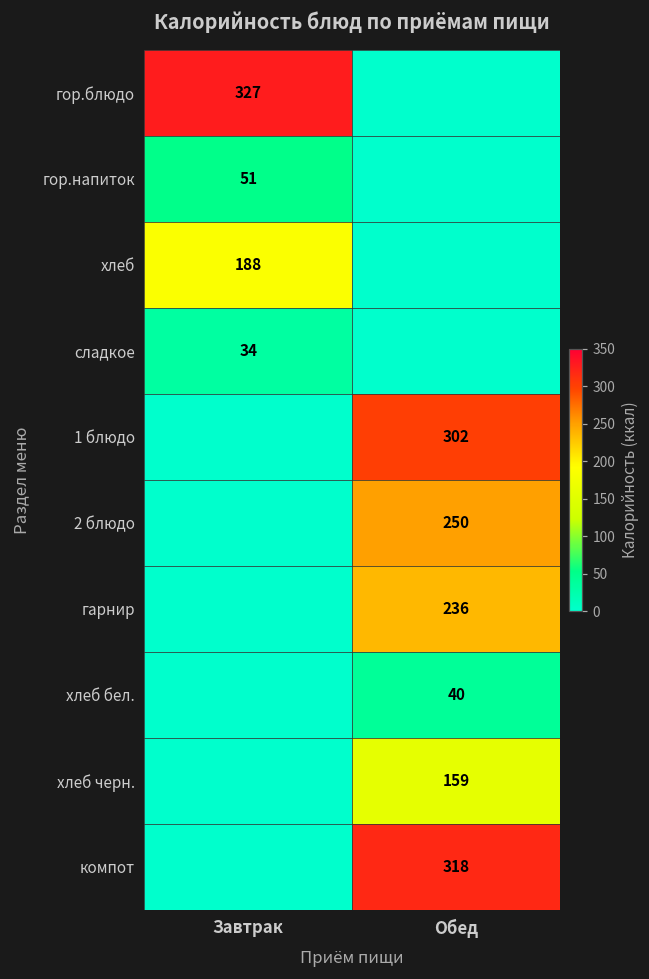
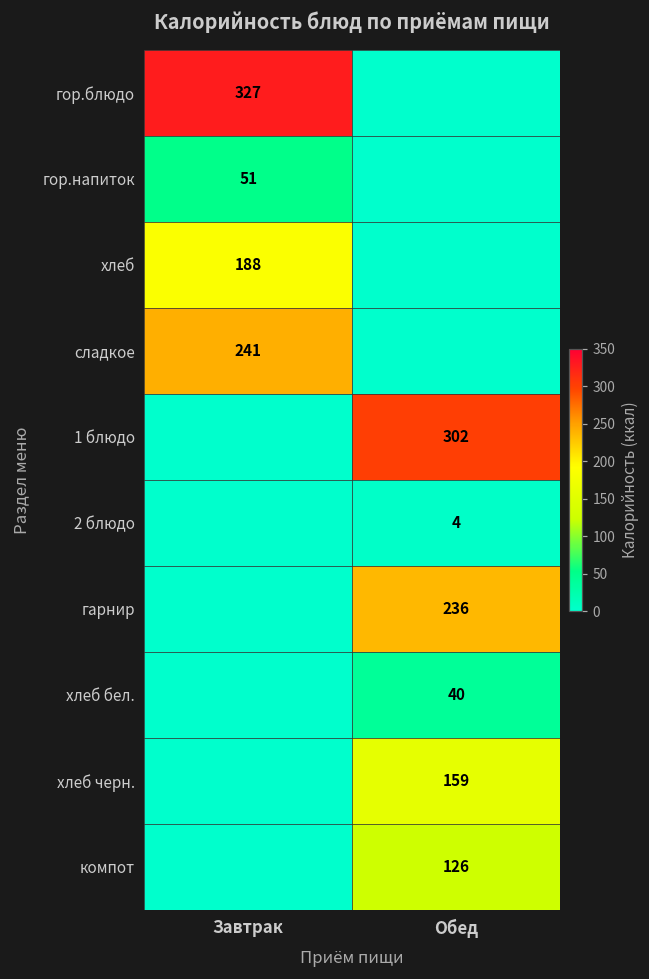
сладкое, Завтрак: 34 -> 241
2 блюдо, Обед: 250 -> 4
компот, Обед: 318 -> 126
